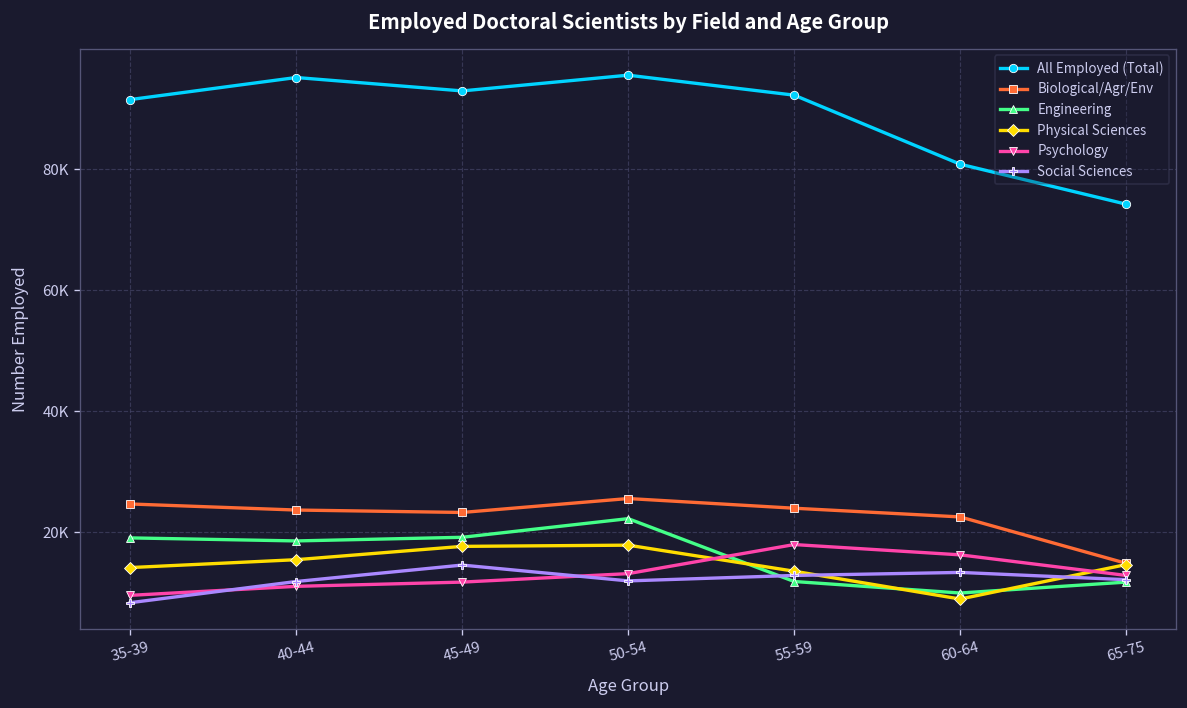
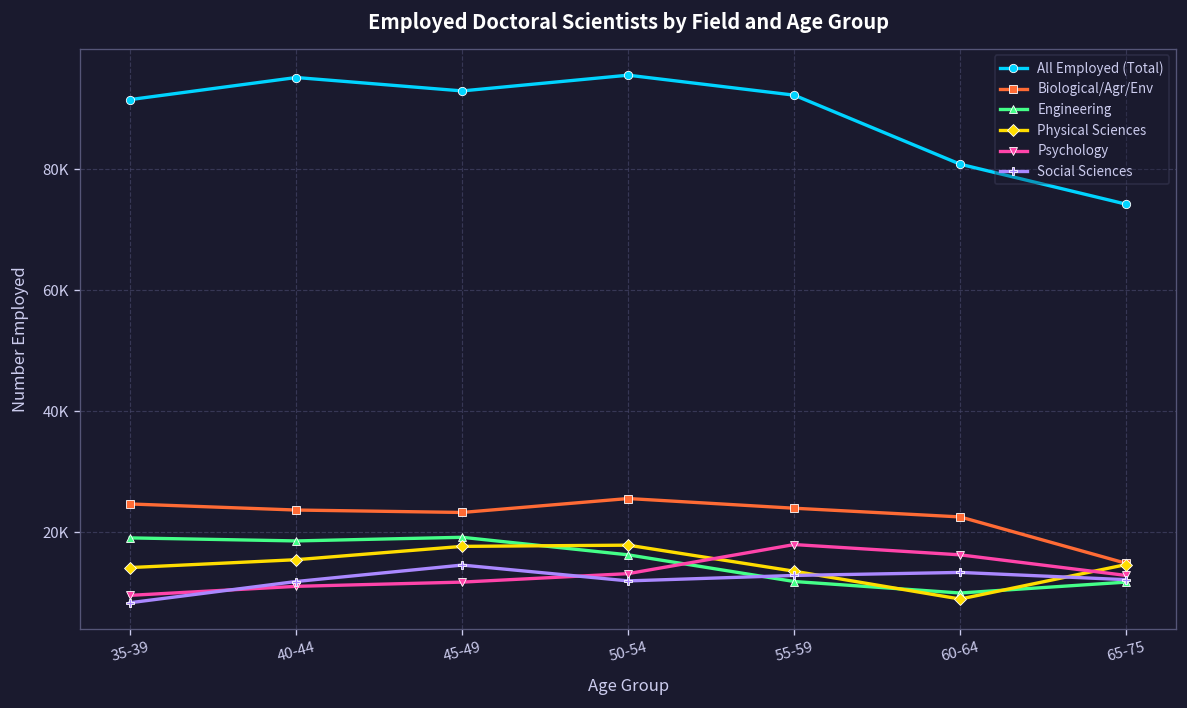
Engineering, 50-54: 22000 -> 16000
